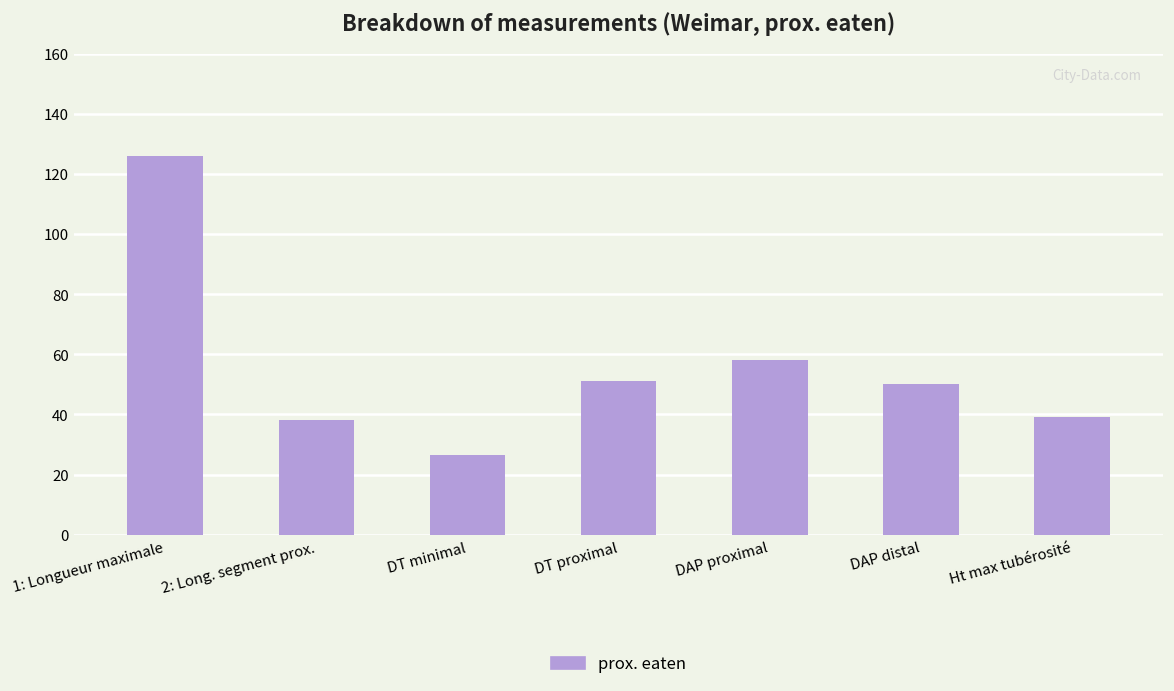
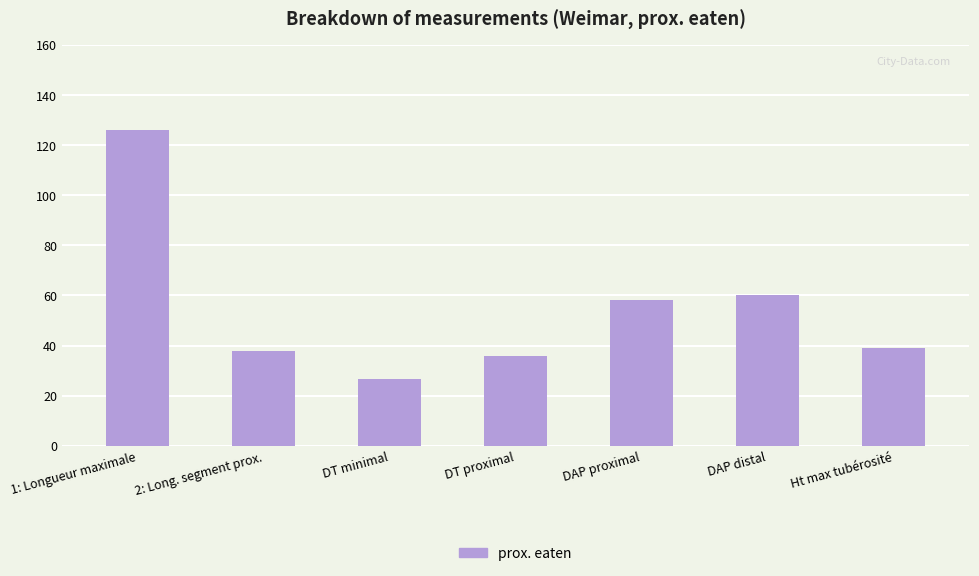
DT proximal: 51 -> 36
DAP distal: 50 -> 60
